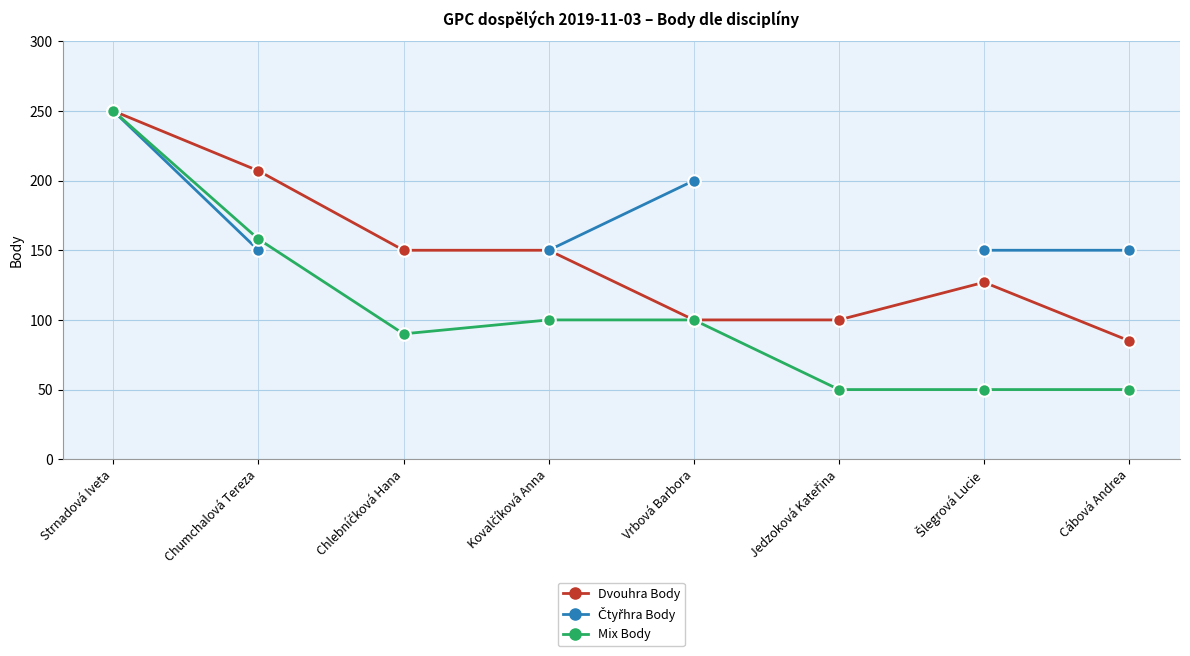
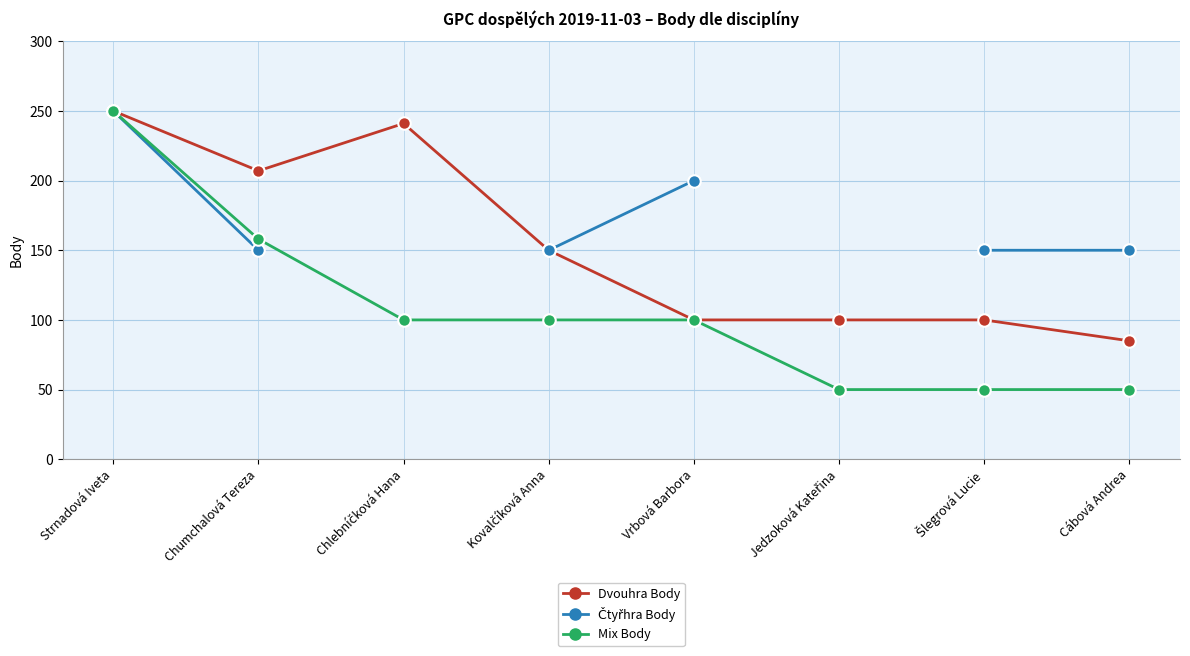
Dvouhra Body, Chlebníčková Hana: 150 -> 241
Mix Body, Chlebníčková Hana: 90 -> 100
Dvouhra Body, Šlegrová Lucie: 127 -> 100
